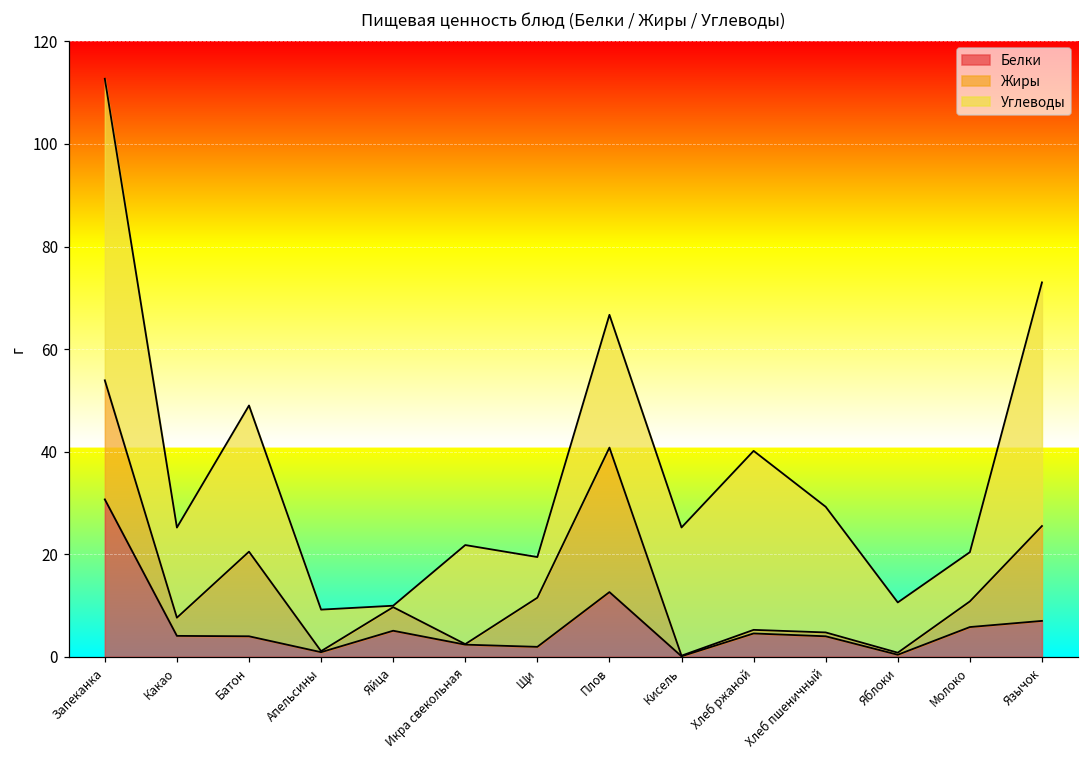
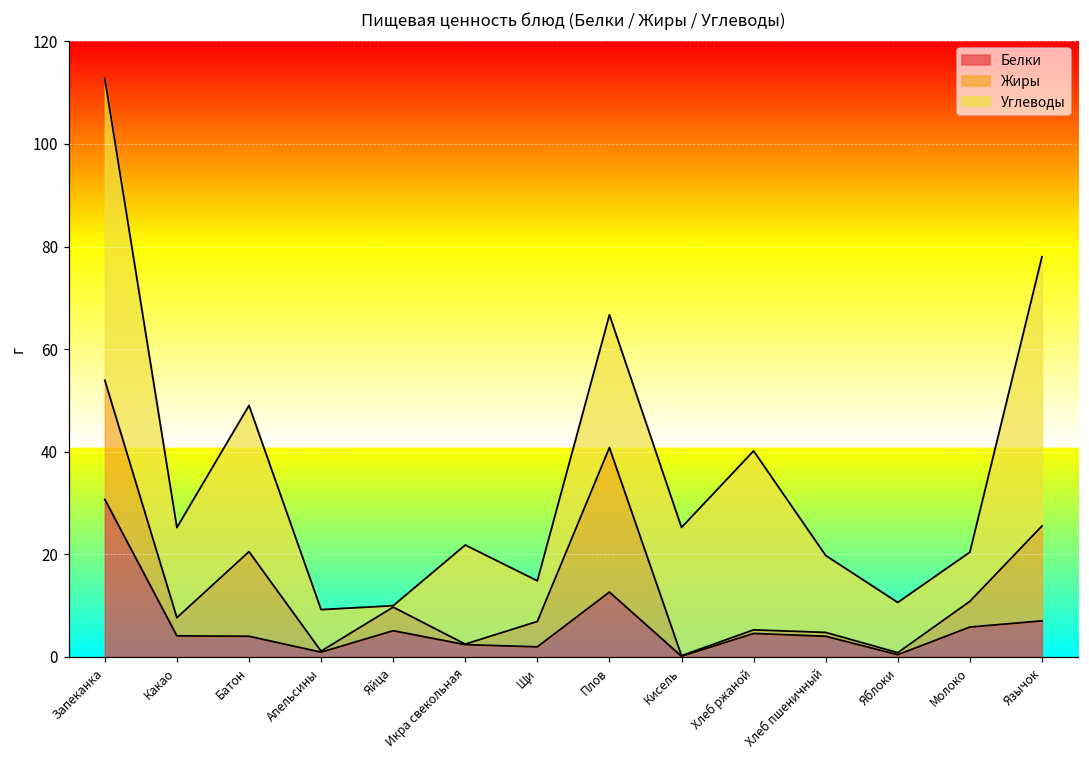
Жиры, Щи: 10 -> 5
Углеводы, Хлеб пшеничный: 25 -> 15
Углеводы, Язычок: 48 -> 53
